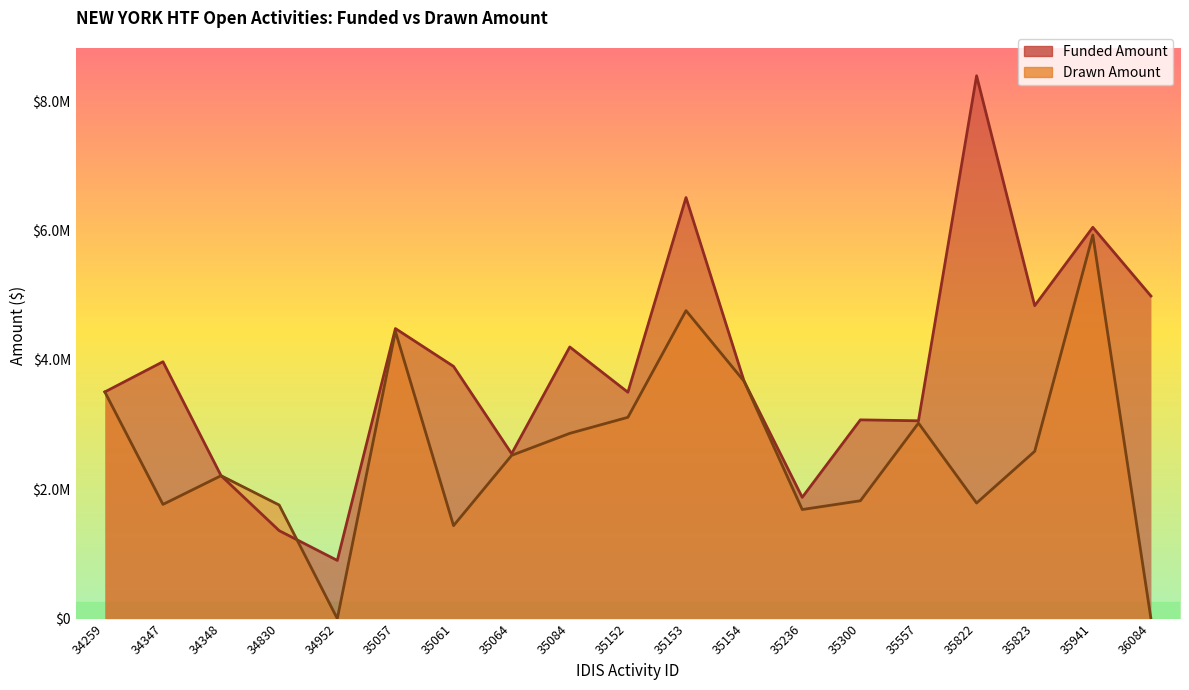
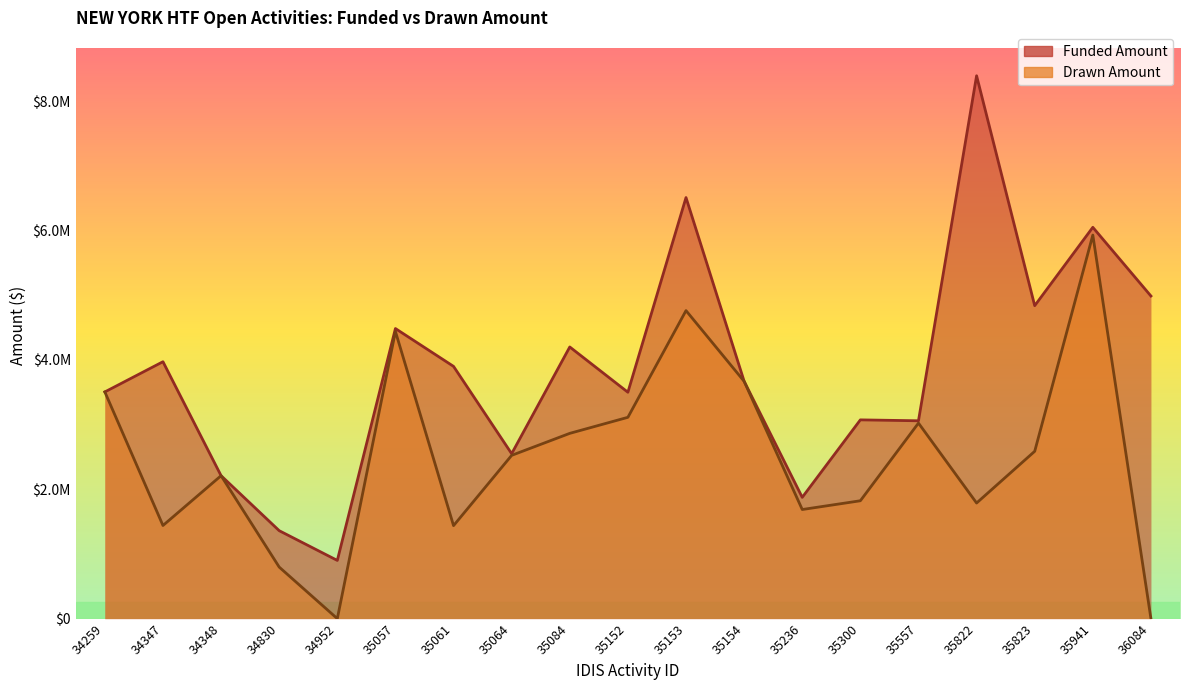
Drawn Amount, 34347: $1800000 -> $1400000
Drawn Amount, 34830: $1800000 -> $800000
